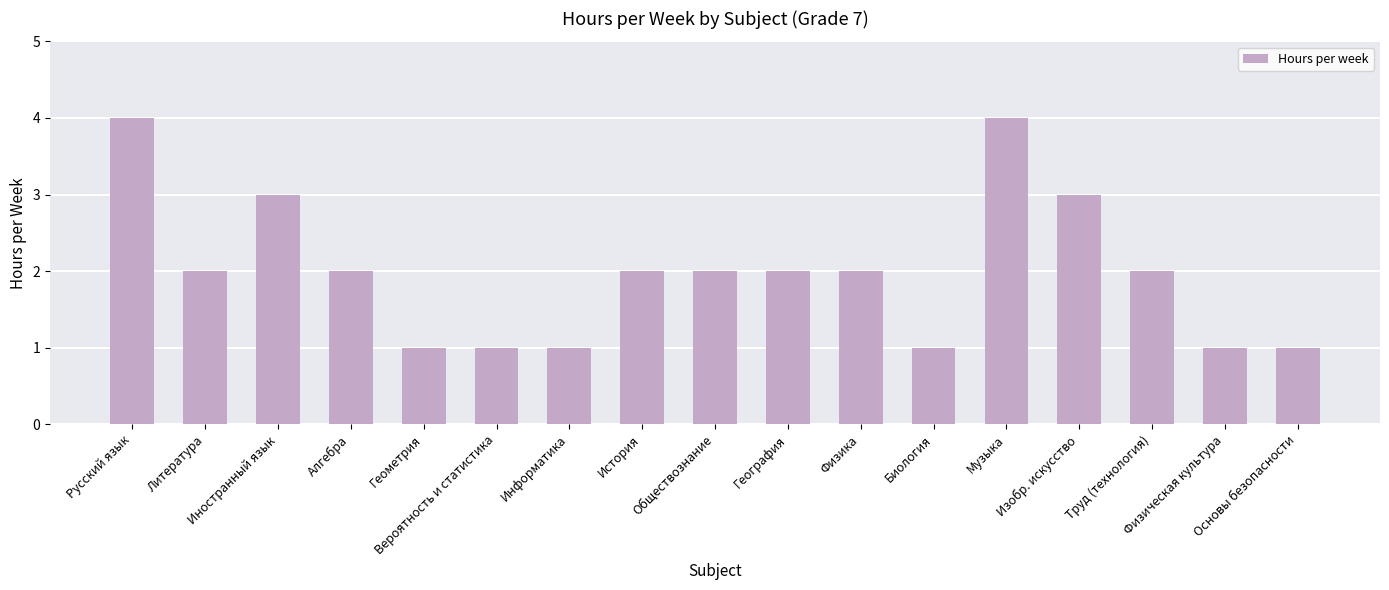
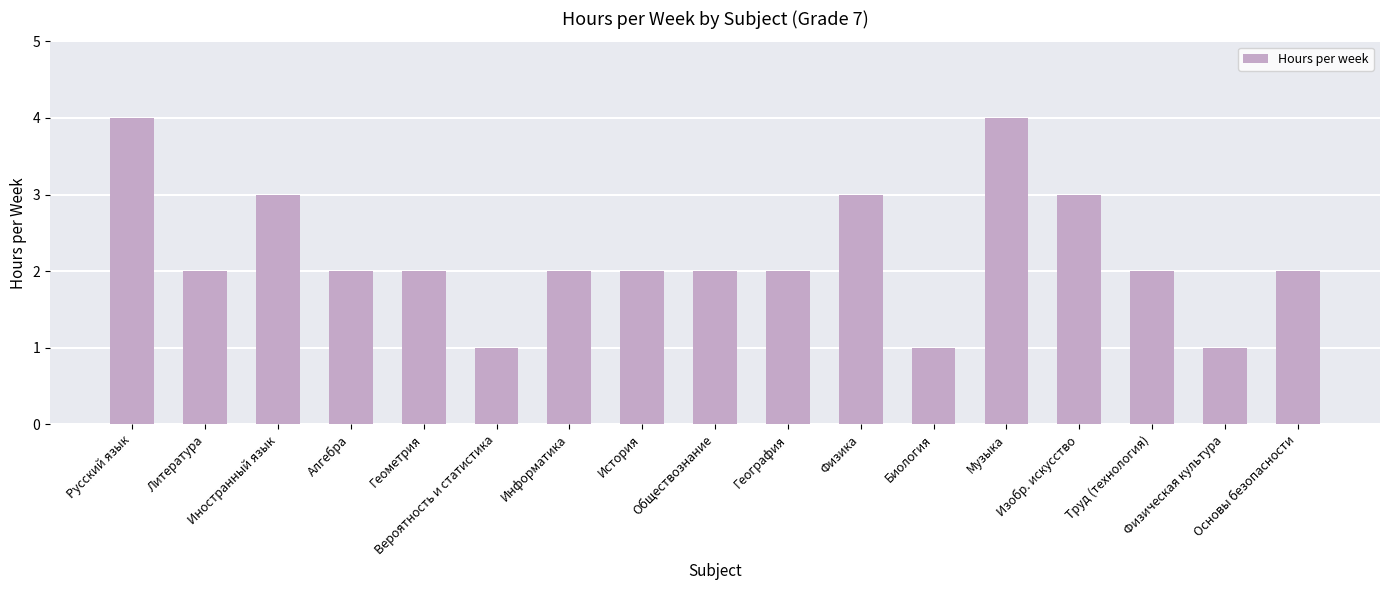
Геометрия: 1 -> 2
Информатика: 1 -> 2
Физика: 2 -> 3
Основы безопасности: 1 -> 2
